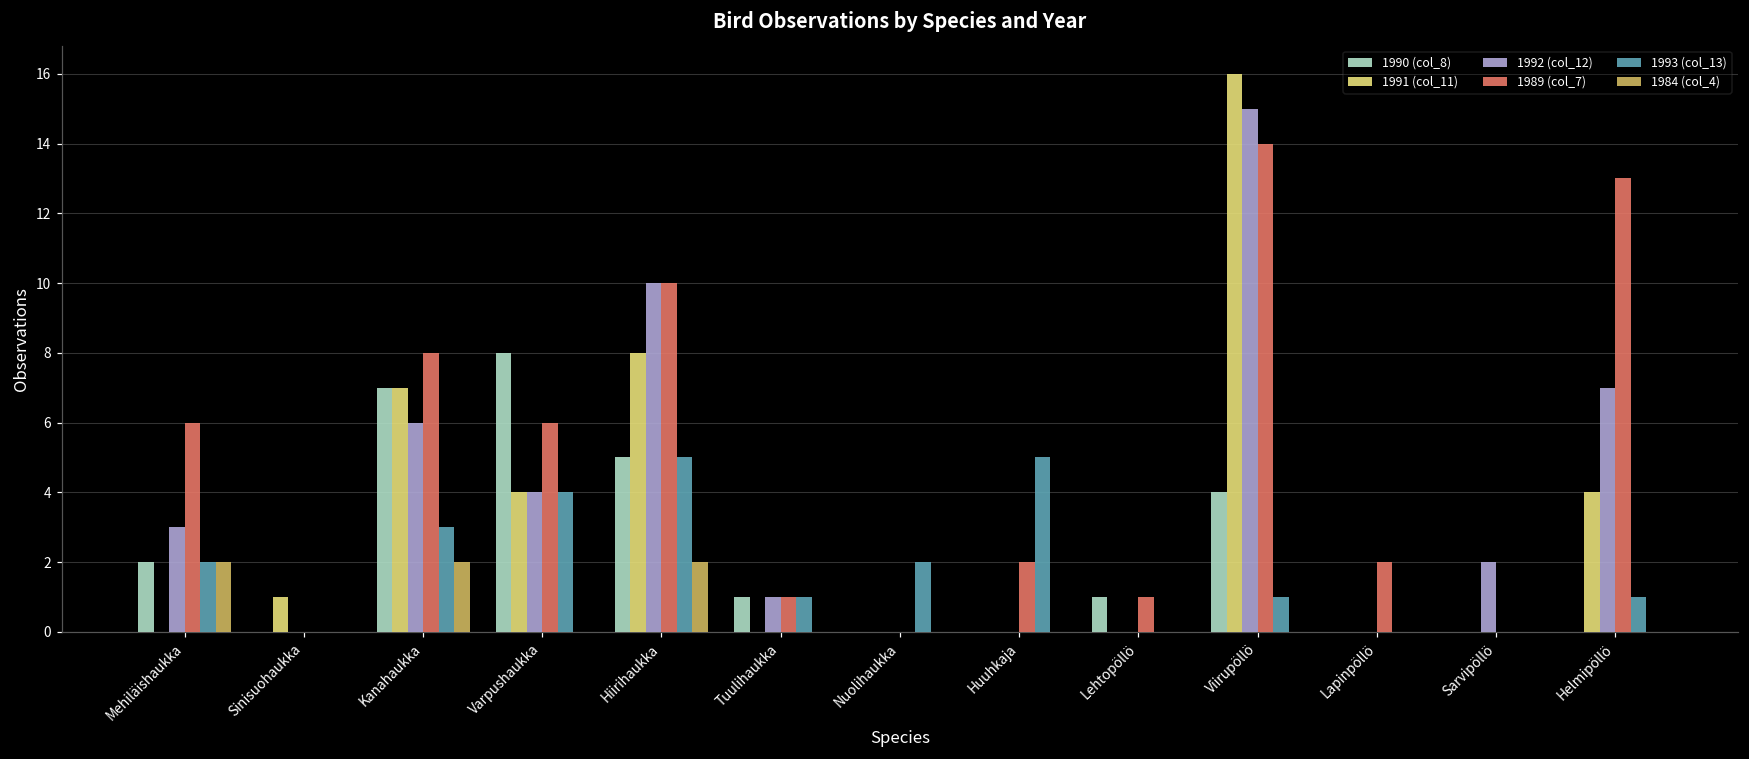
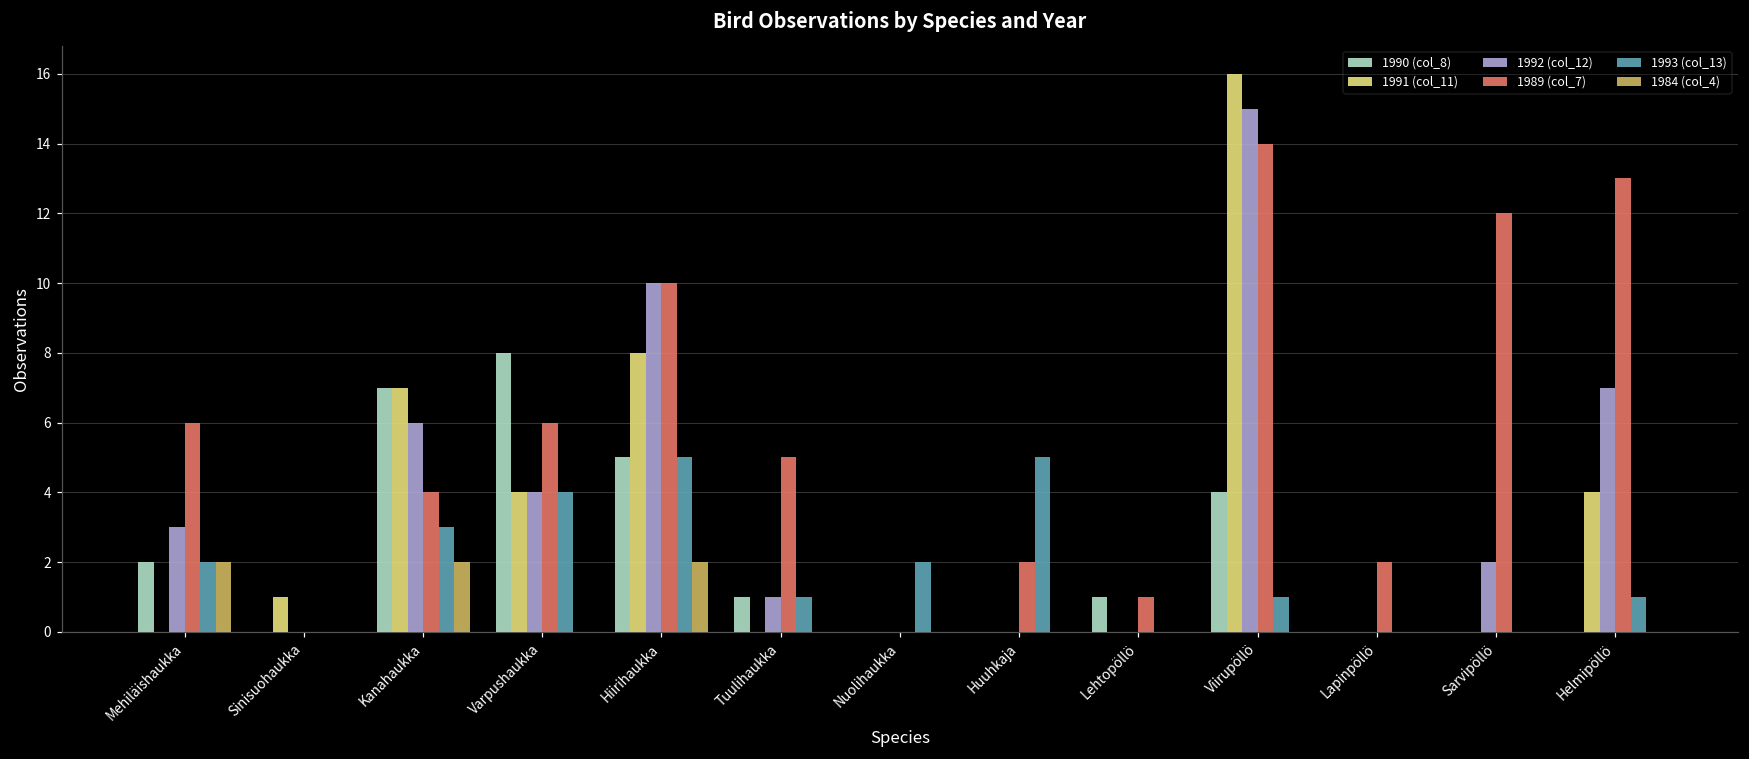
1989 (col_7), Kanahaukka: 8 -> 4
1989 (col_7), Tuulihaukka: 1 -> 5
1989 (col_7), Sarvipöllö: 0 -> 12
